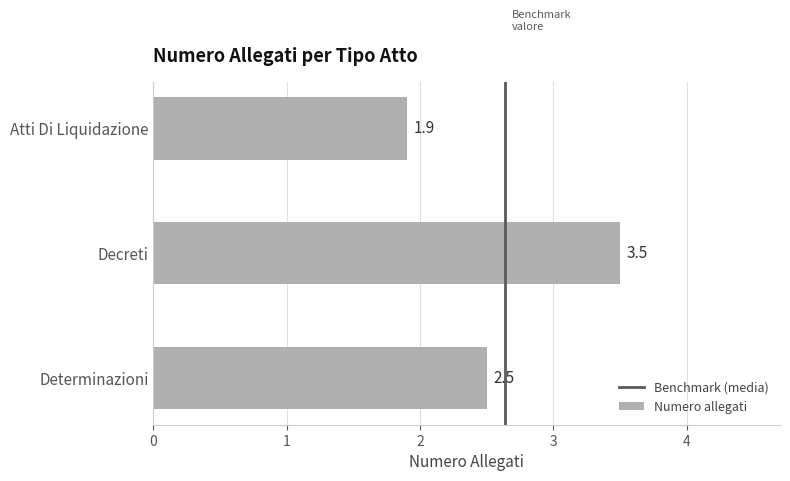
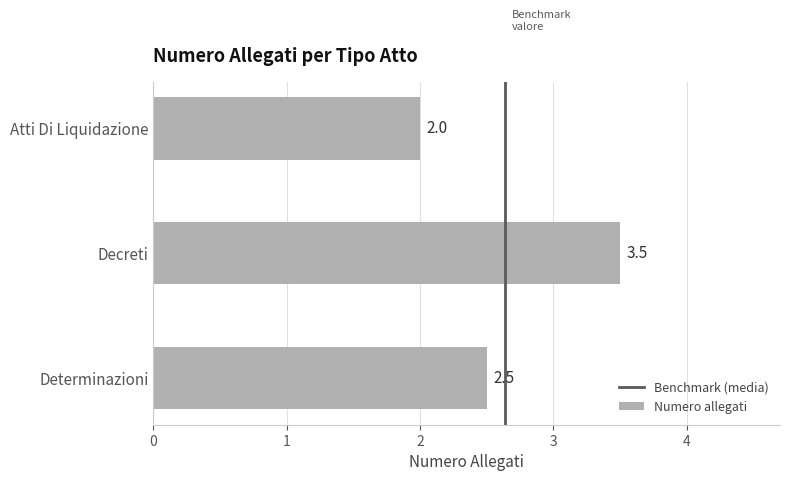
Atti Di Liquidazione: 1.9 -> 2.0
